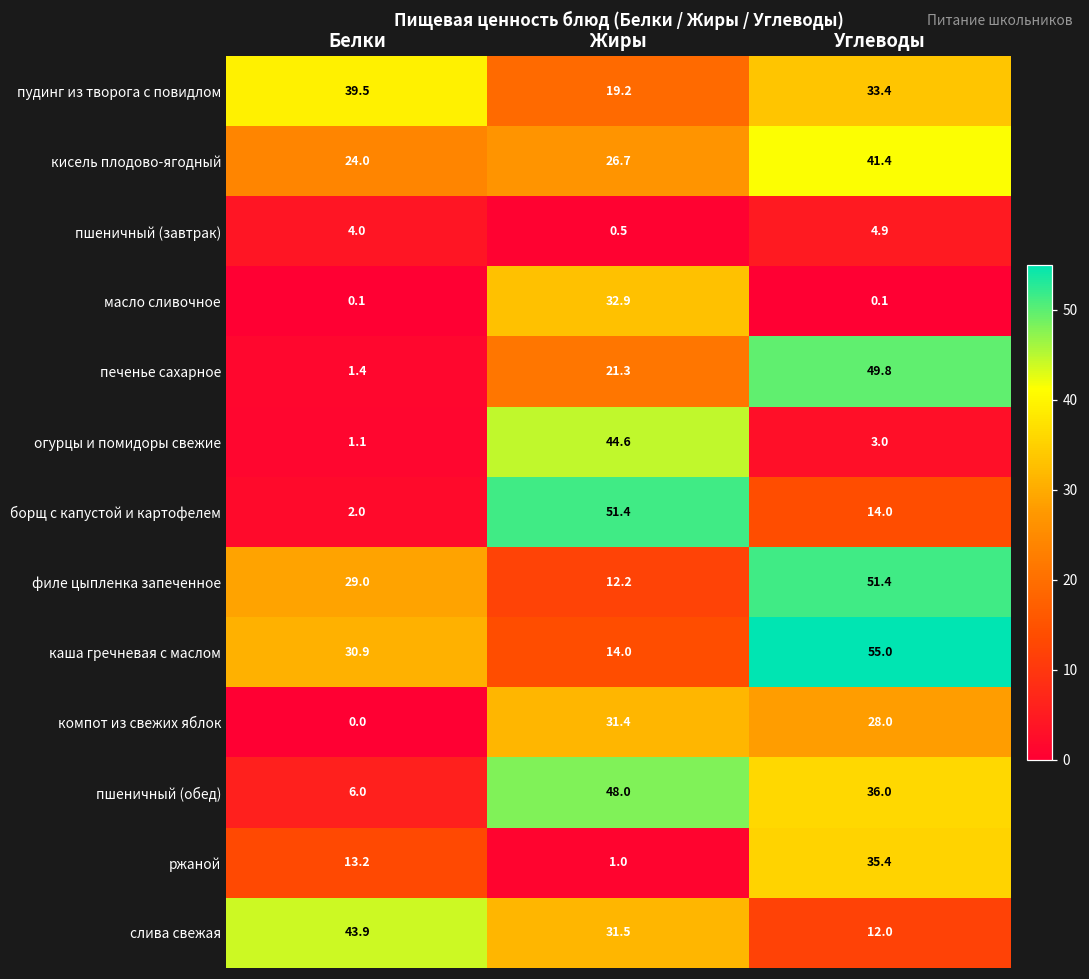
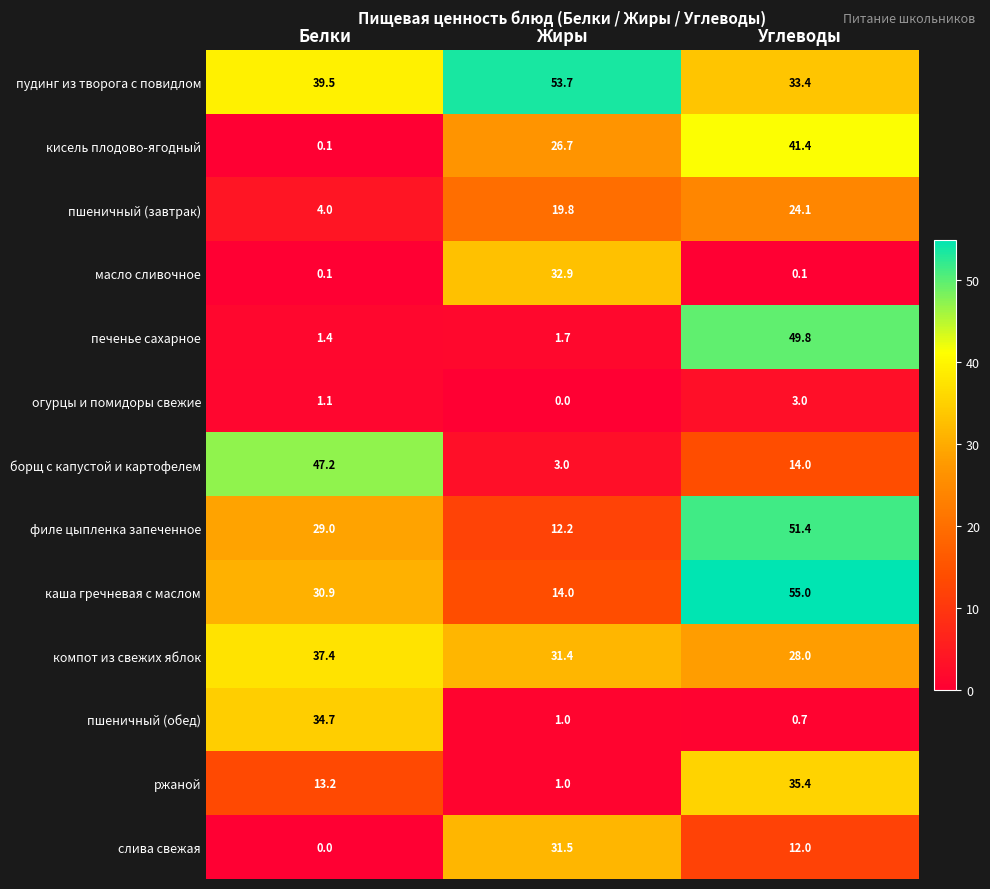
пудинг из творога с повидлом, Жиры: 19.2 -> 53.7
кисель плодово-ягодный, Белки: 24.0 -> 0.1
пшеничный (завтрак), Жиры: 0.5 -> 19.8
пшеничный (завтрак), Углеводы: 4.9 -> 24.1
печенье сахарное, Жиры: 21.3 -> 1.7
огурцы и помидоры свежие, Жиры: 44.6 -> 0.0
борщ с капустой и картофелем, Белки: 2.0 -> 47.2
борщ с капустой и картофелем, Жиры: 51.4 -> 3.0
компот из свежих яблок, Белки: 0.0 -> 37.4
пшеничный (обед), Белки: 6.0 -> 34.7
пшеничный (обед), Жиры: 48.0 -> 1.0
пшеничный (обед), Углеводы: 36.0 -> 0.7
слива свежая, Белки: 43.9 -> 0.0
